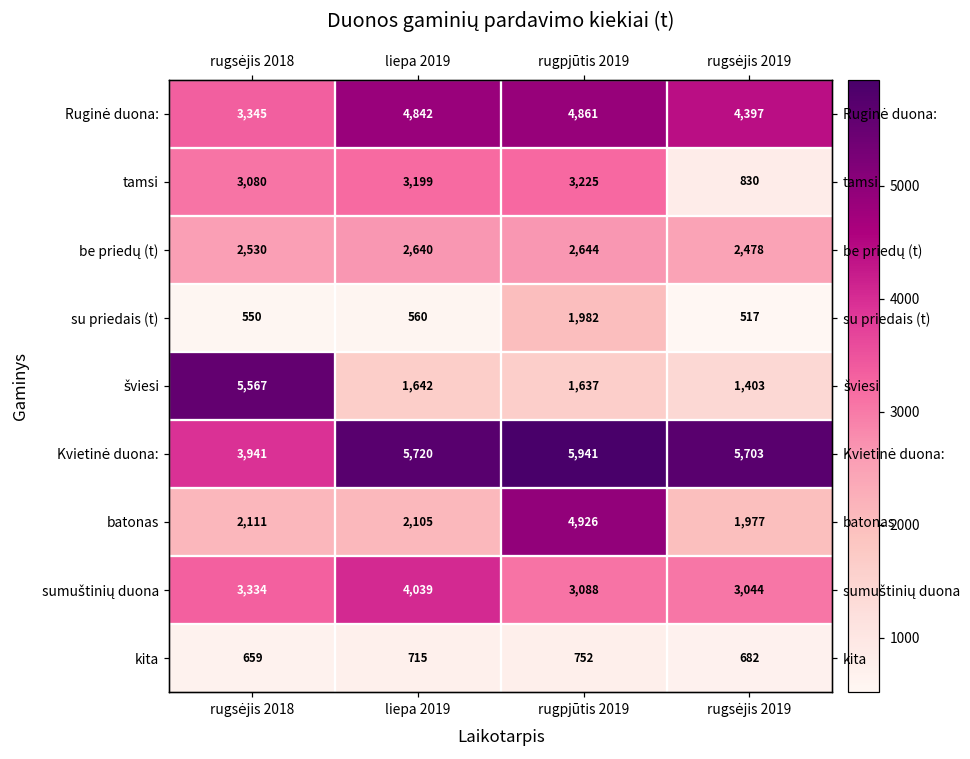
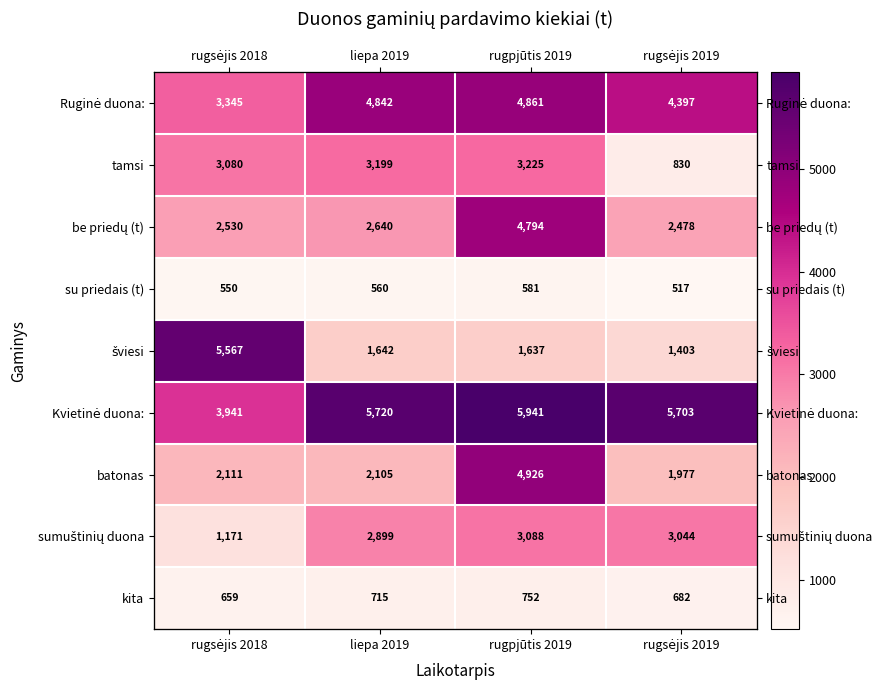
be priedų (t), rugpjūtis 2019: 2,644 -> 4,794
su priedais (t), rugpjūtis 2019: 1,982 -> 581
sumuštinių duona, rugsėjis 2018: 3,334 -> 1,171
sumuštinių duona, liepa 2019: 4,039 -> 2,899
